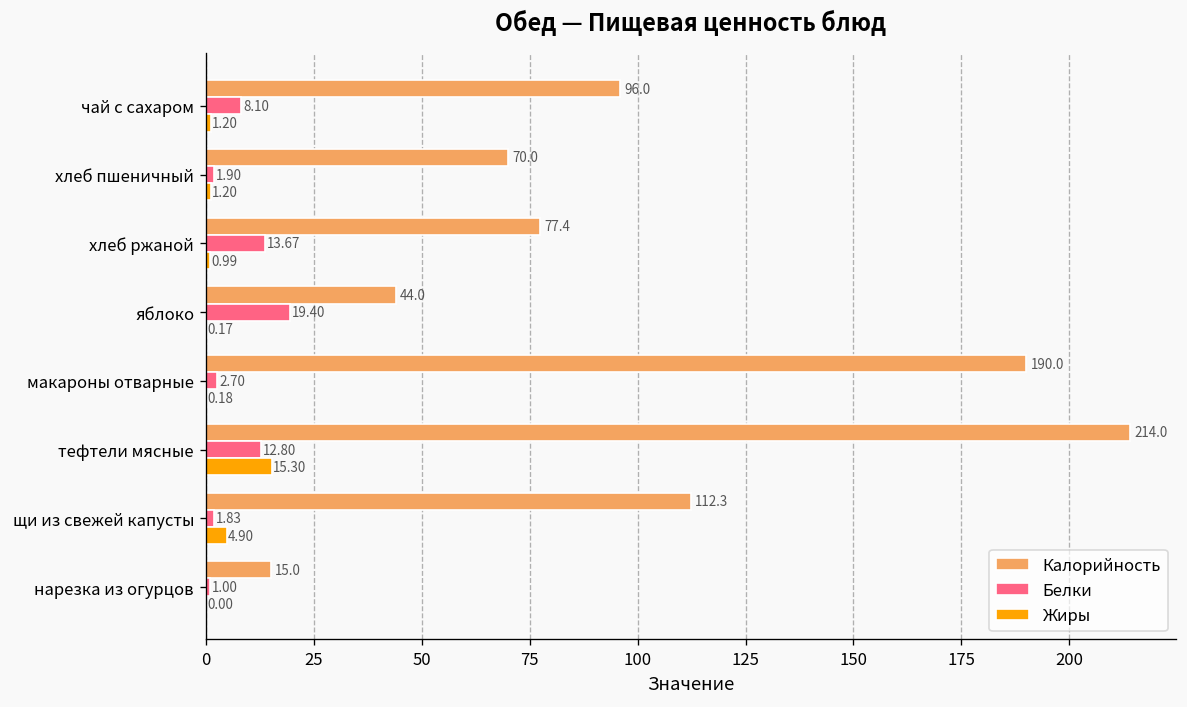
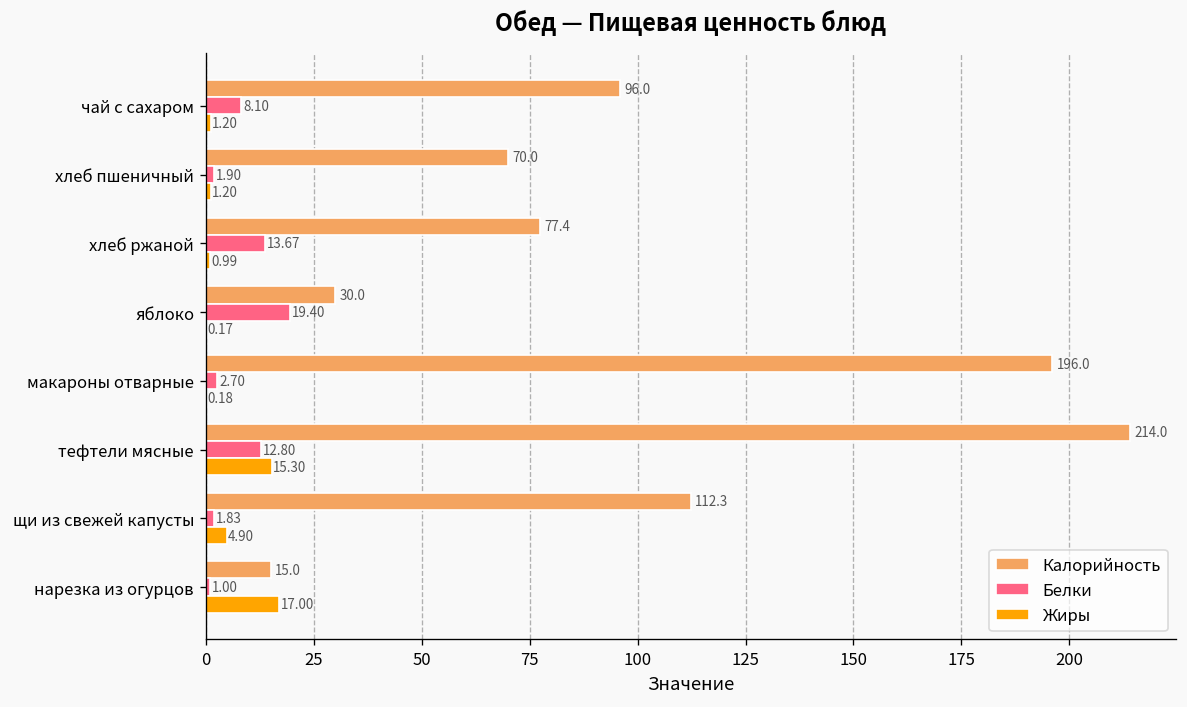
Калорийность, яблоко: 44.0 -> 30.0
Калорийность, макароны отварные: 190.0 -> 196.0
Жиры, нарезка из огурцов: 0.00 -> 17.00
